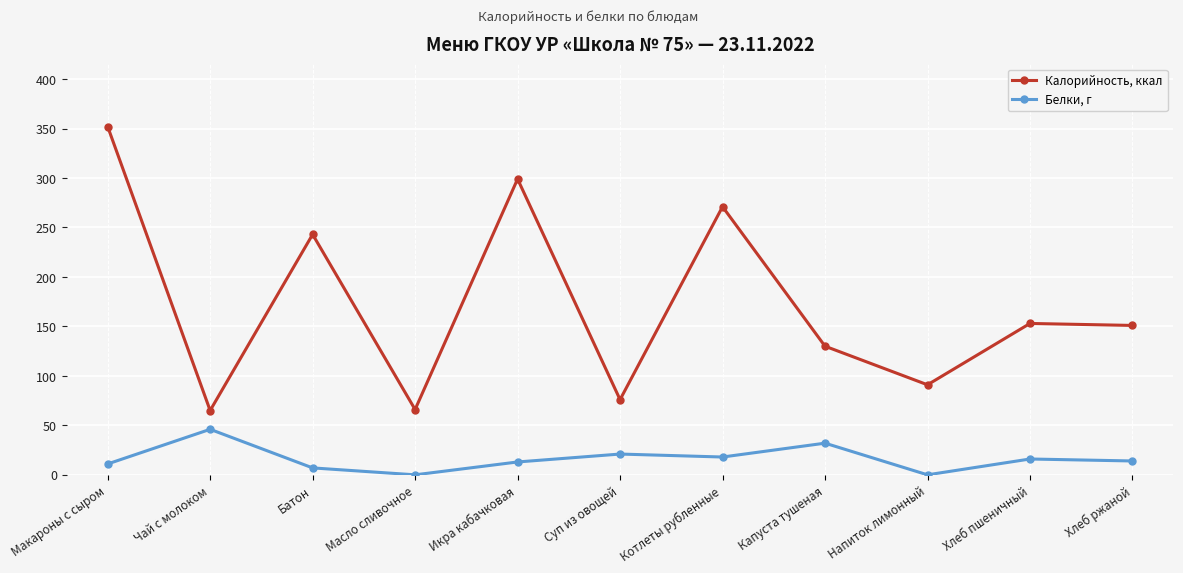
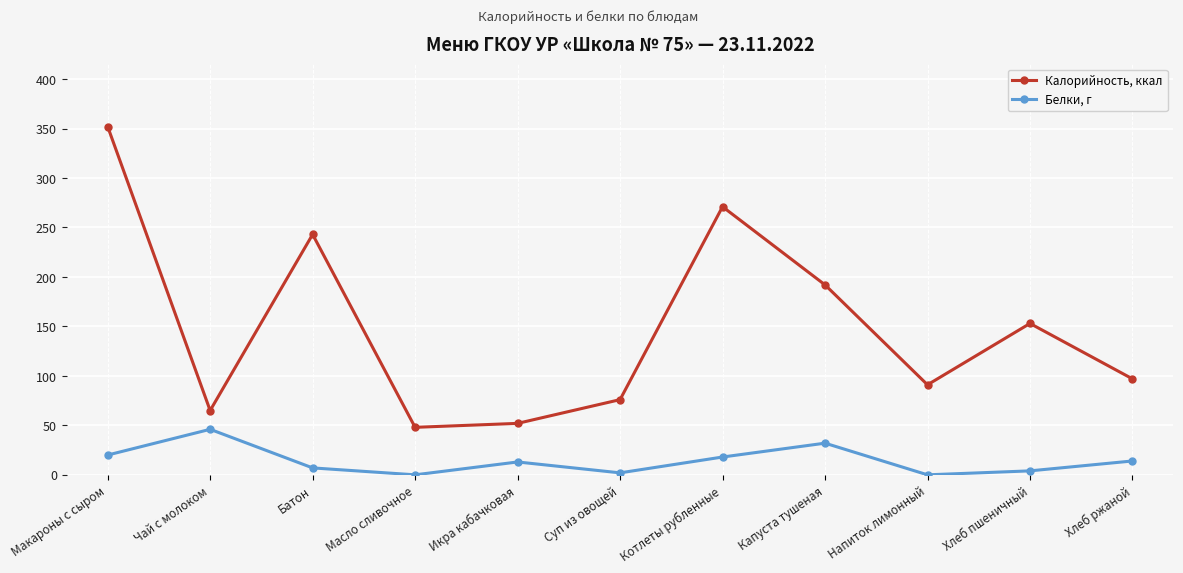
Белки, г, Макароны с сыром: 10 -> 20
Калорийность, ккал, Масло сливочное: 70 -> 50
Калорийность, ккал, Икра кабачковая: 300 -> 50
Белки, г, Суп из овощей: 20 -> 0
Калорийность, ккал, Капуста тушеная: 130 -> 190
Белки, г, Хлеб пшеничный: 20 -> 0
Калорийность, ккал, Хлеб ржаной: 150 -> 100
